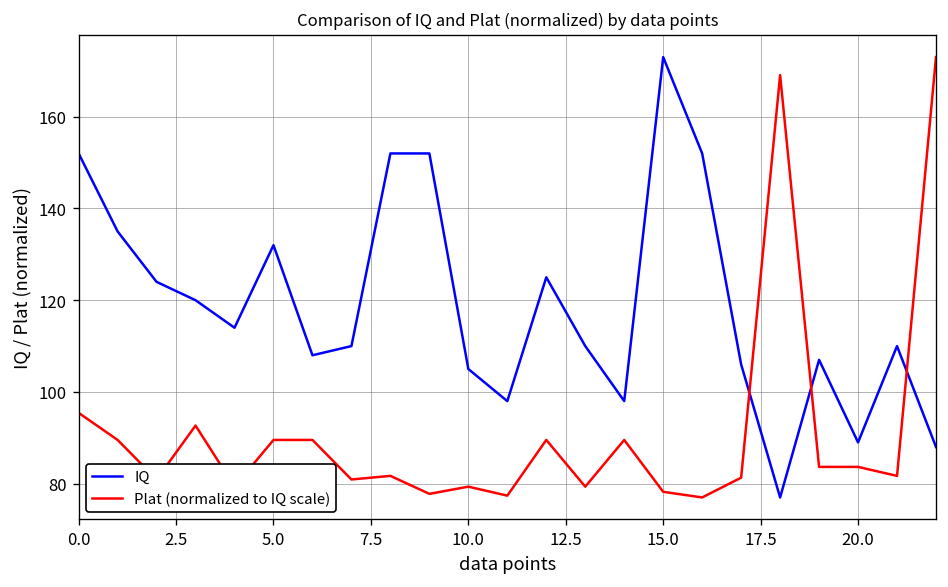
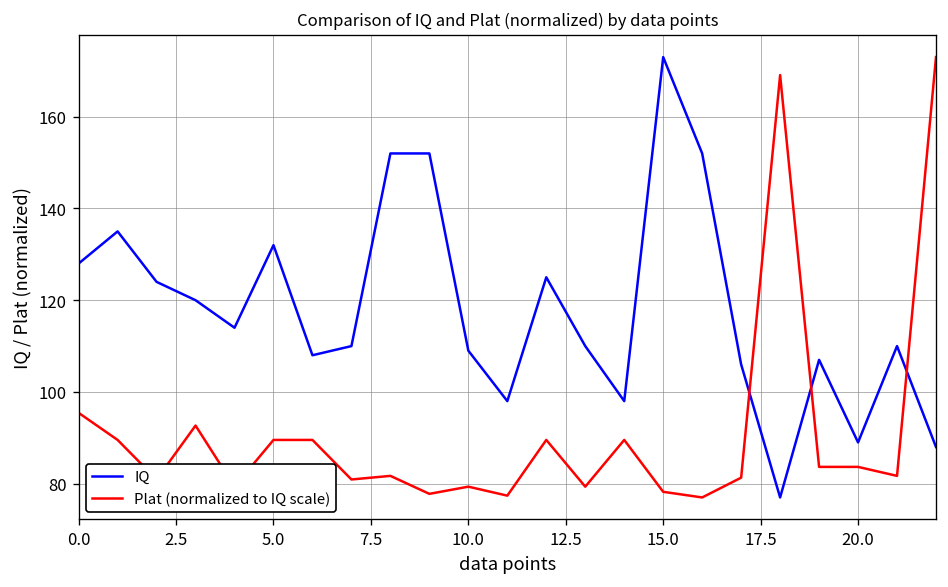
IQ, 0.0: 152 -> 128
IQ, 10.0: 105 -> 109
